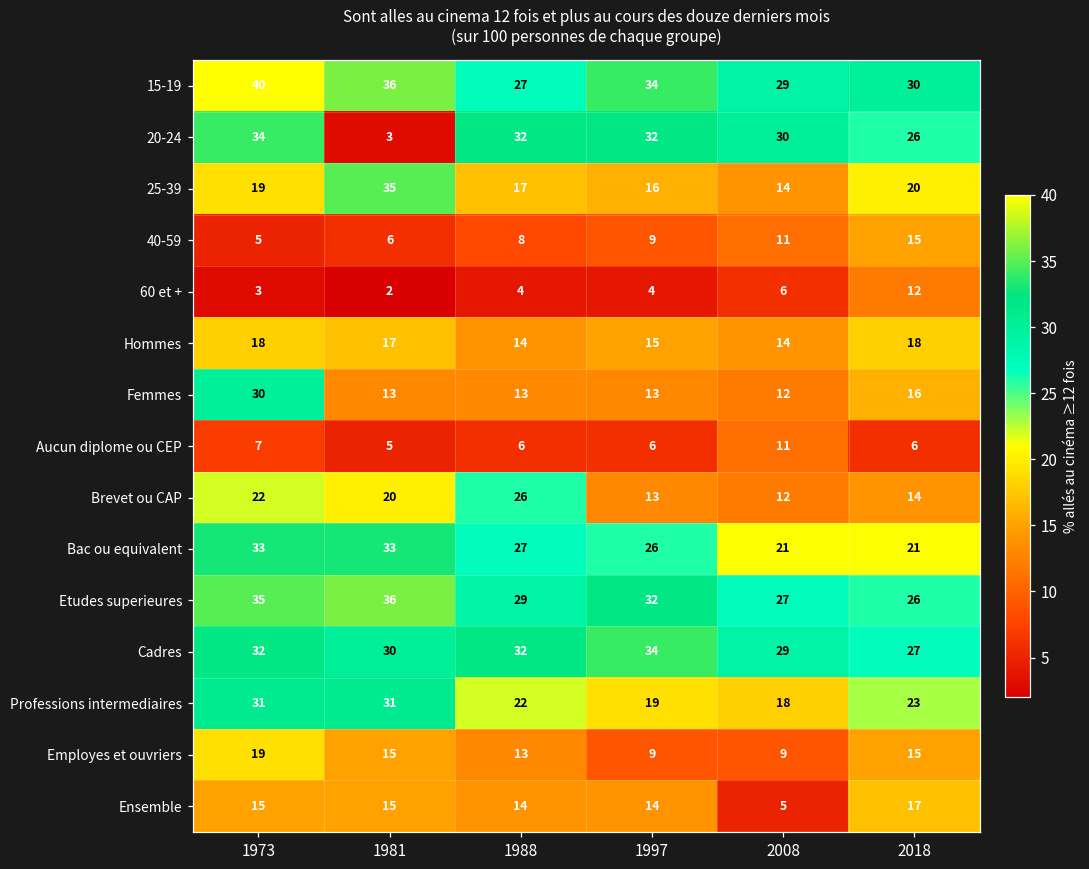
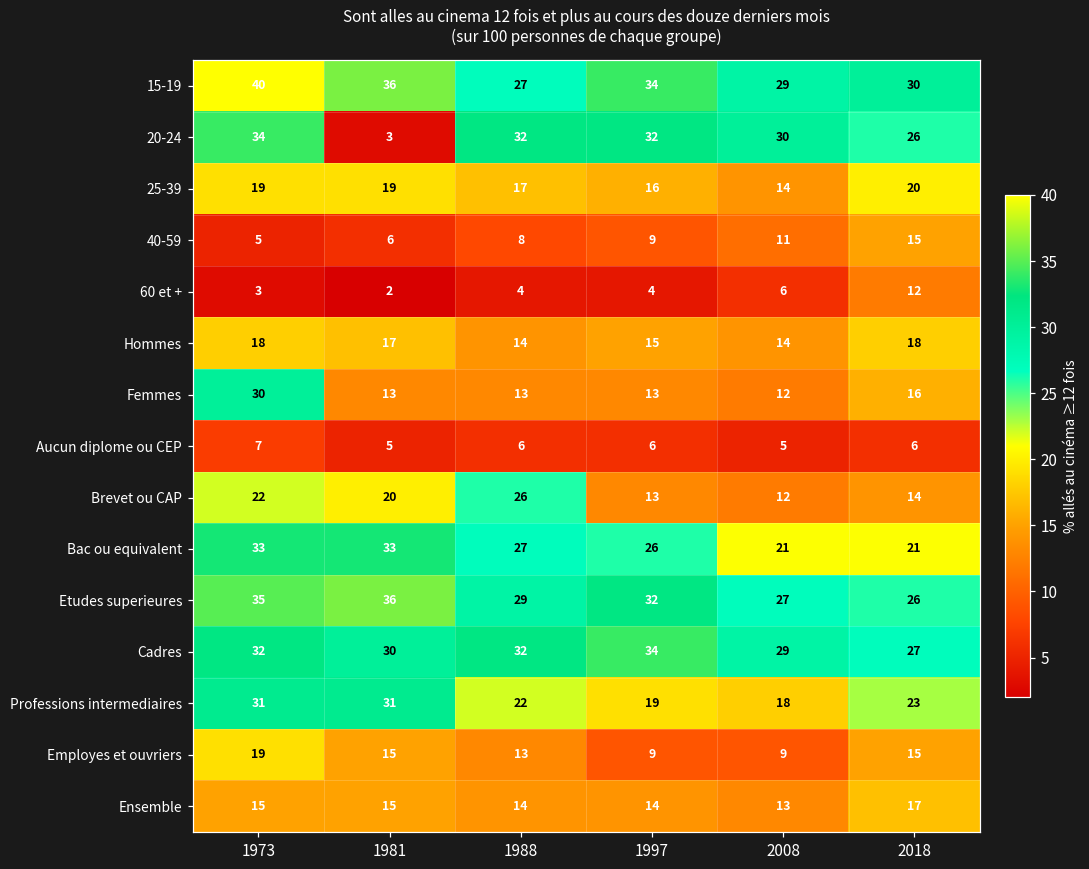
25-39, 1981: 35 -> 19
Aucun diplome ou CEP, 2008: 11 -> 5
Ensemble, 2008: 5 -> 13
